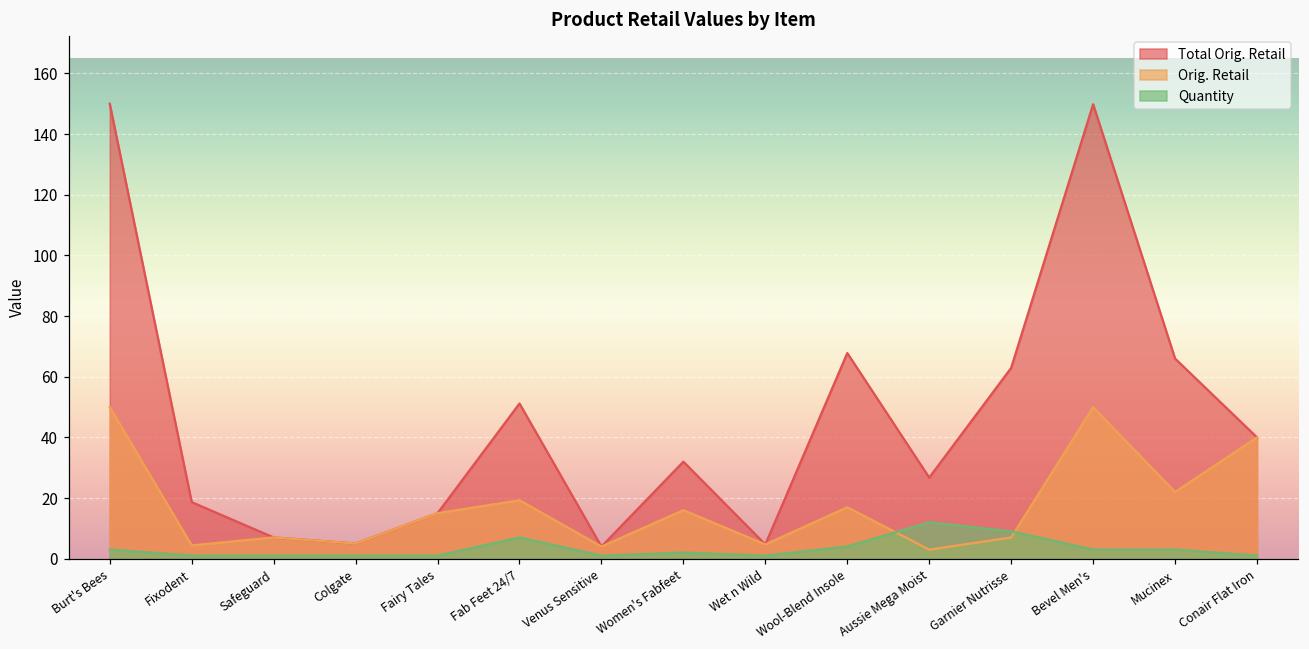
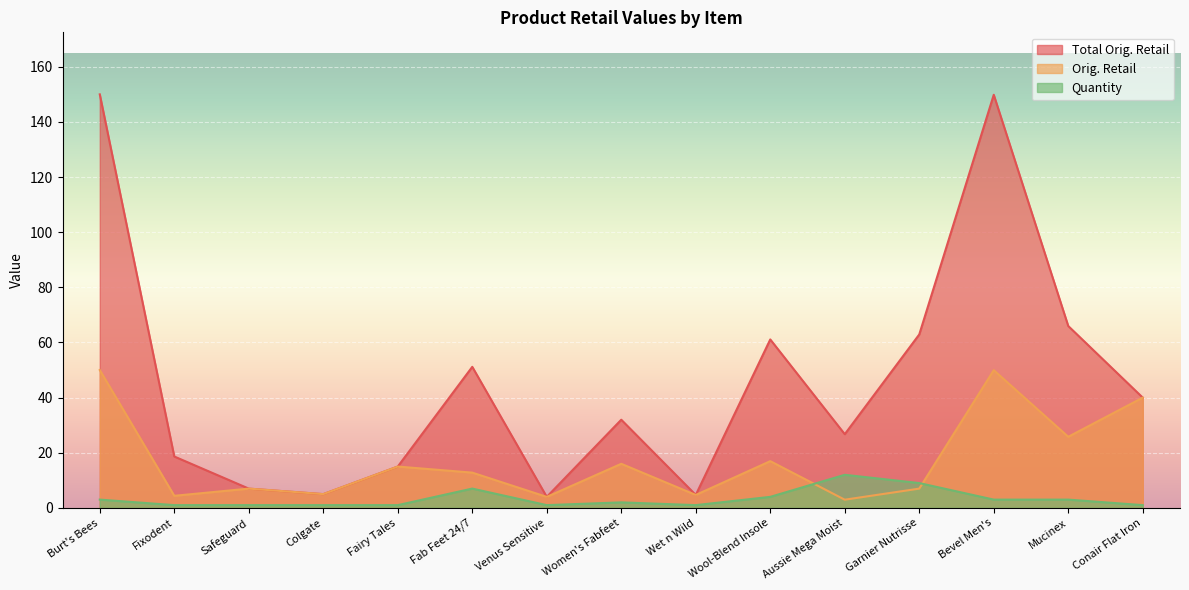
Orig. Retail, Fab Feet 24/7: 19 -> 13
Total Orig. Retail, Wool-Blend Insole: 68 -> 61
Orig. Retail, Mucinex: 22 -> 26
